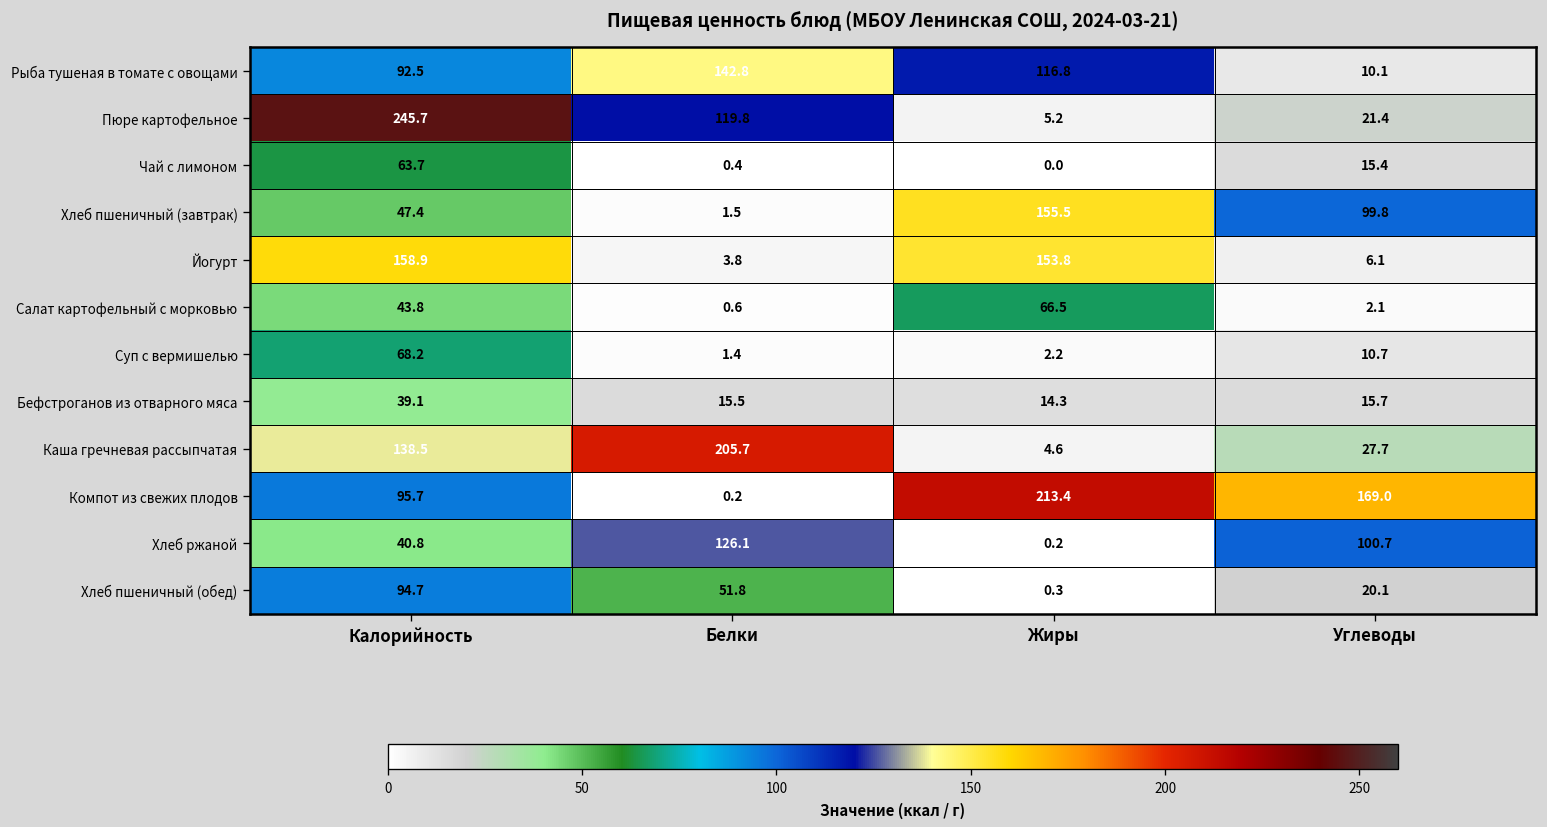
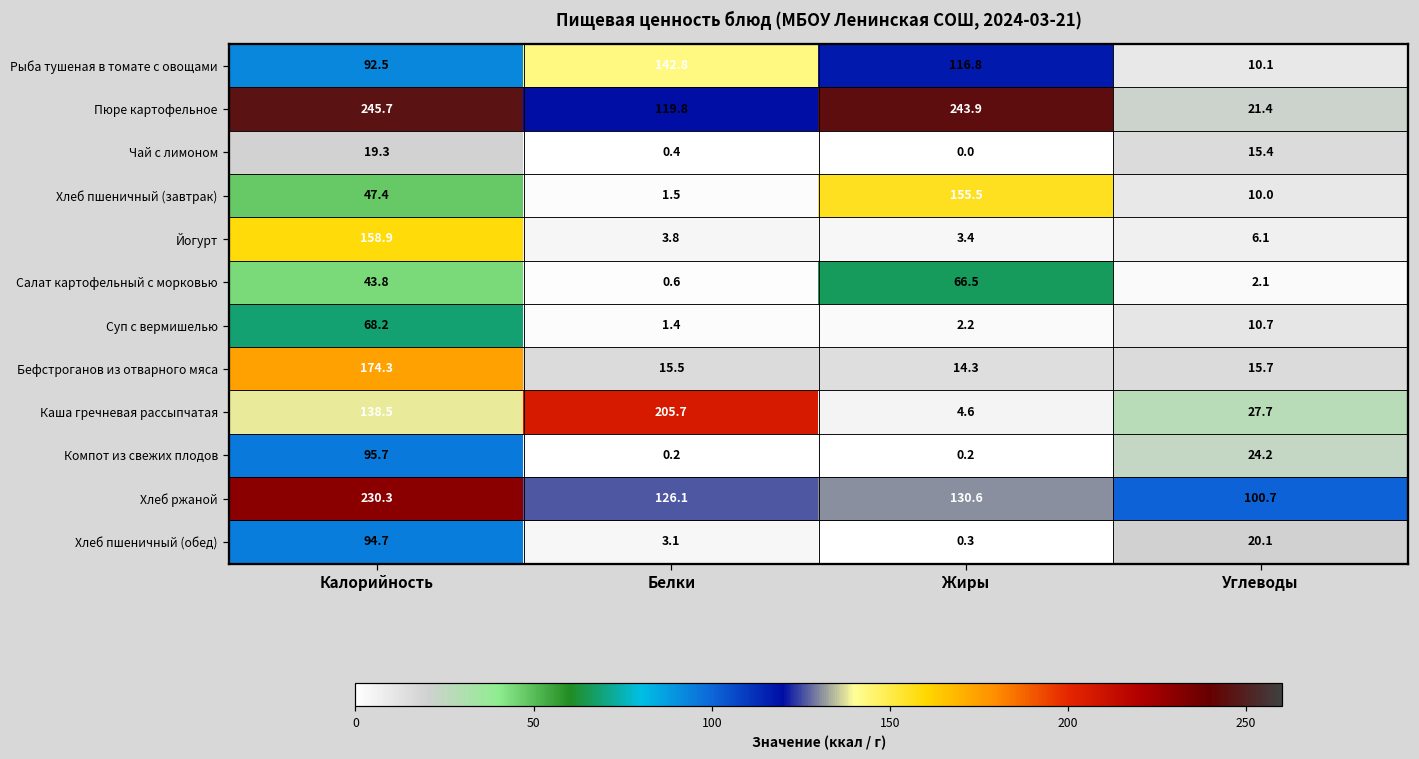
Пюре картофельное, Жиры: 5.2 -> 243.9
Чай с лимоном, Калорийность: 63.7 -> 19.3
Хлеб пшеничный (завтрак), Углеводы: 99.8 -> 10.0
Йогурт, Жиры: 153.8 -> 3.4
Бефстроганов из отварного мяса, Калорийность: 39.1 -> 174.3
Компот из свежих плодов, Жиры: 213.4 -> 0.2
Компот из свежих плодов, Углеводы: 169.0 -> 24.2
Хлеб ржаной, Калорийность: 40.8 -> 230.3
Хлеб ржаной, Жиры: 0.2 -> 130.6
Хлеб пшеничный (обед), Белки: 51.8 -> 3.1
